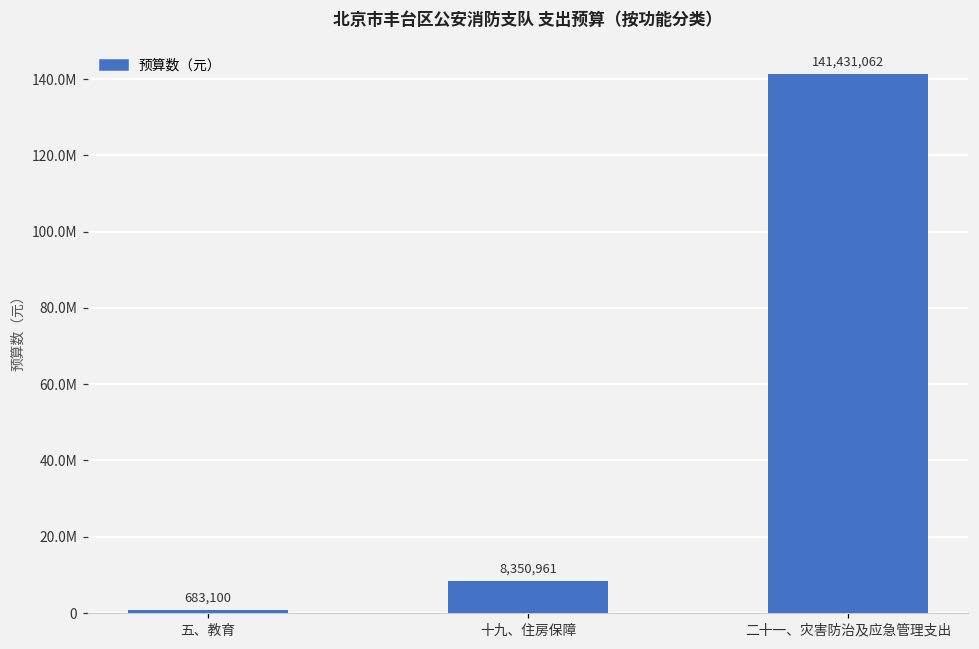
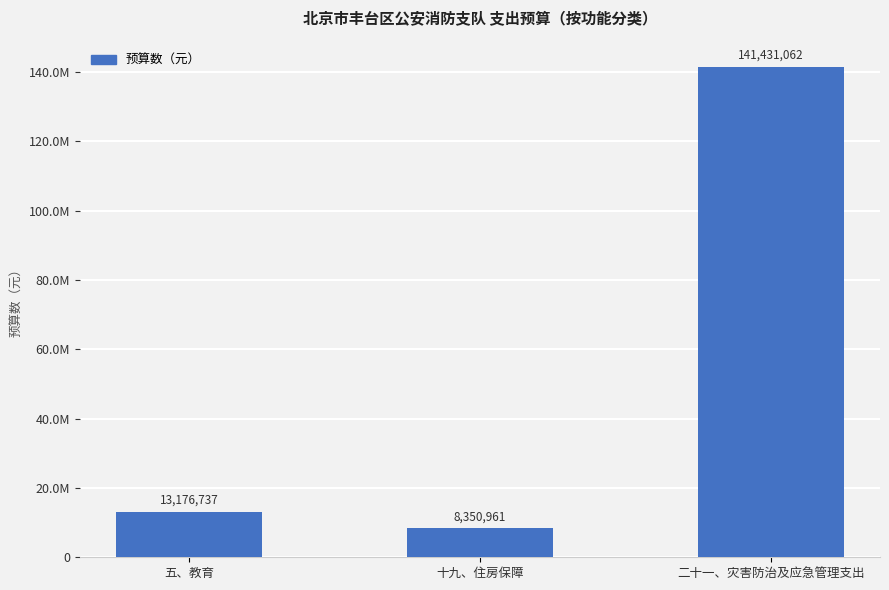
五、教育: 683,100 -> 13,176,737
